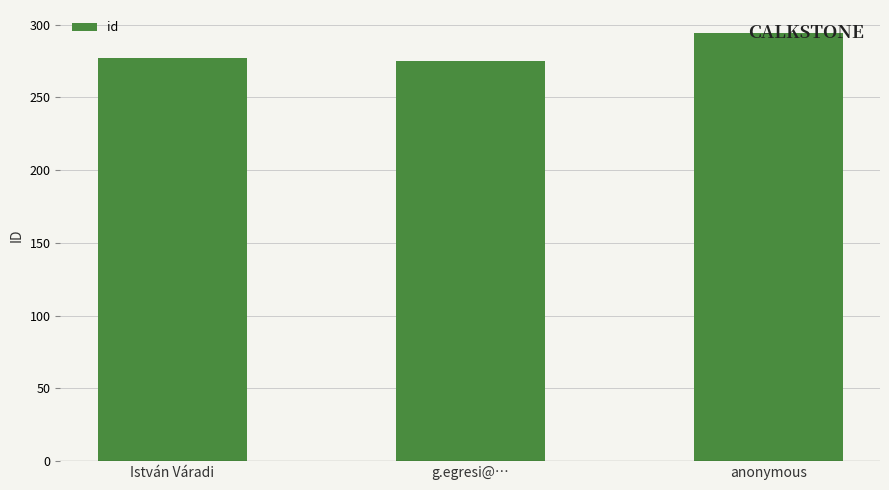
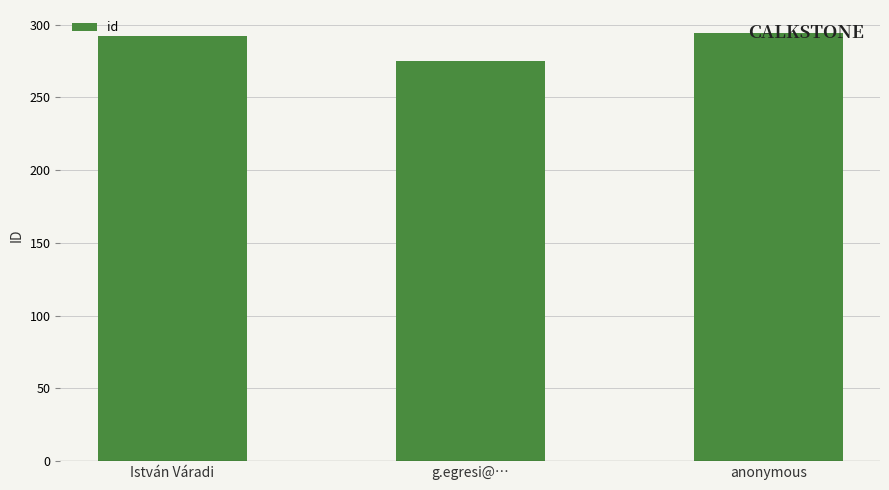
István Váradi: 277 -> 292
